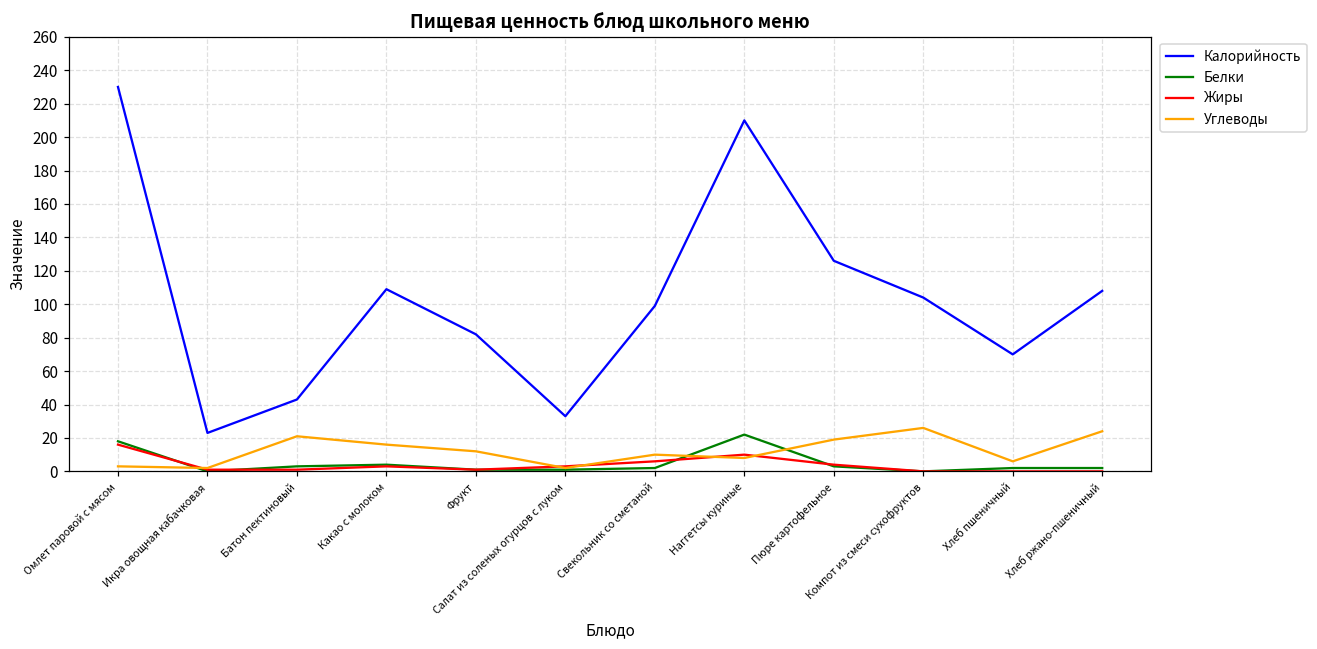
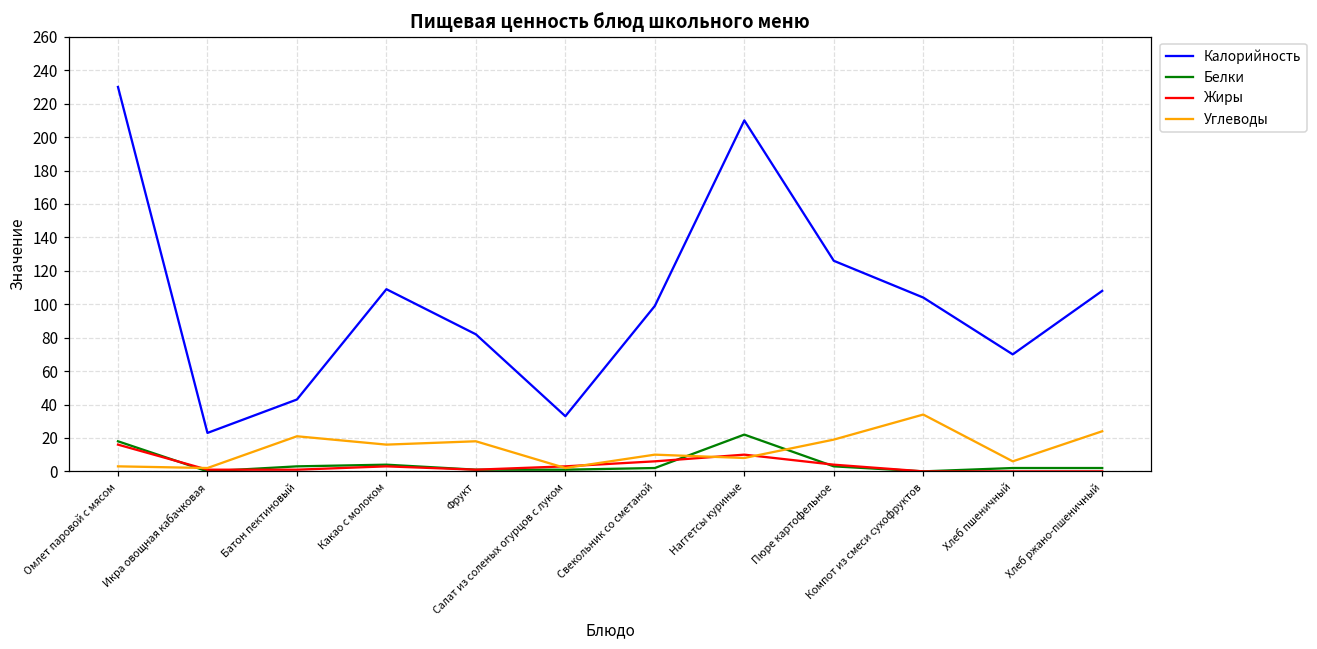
Углеводы, Фрукт: 12 -> 18
Углеводы, Компот из смеси сухофруктов: 26 -> 34
